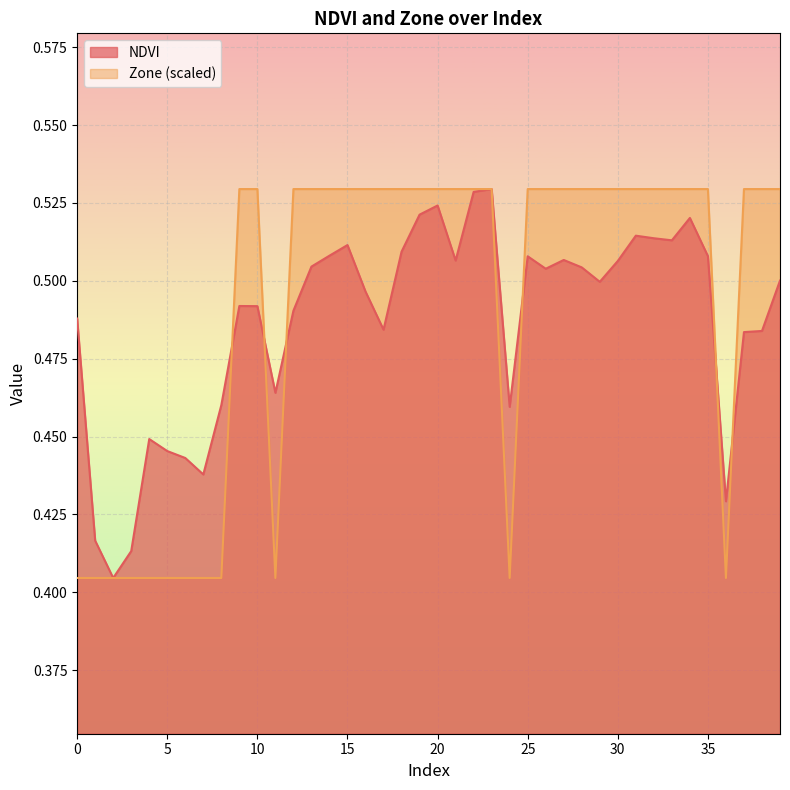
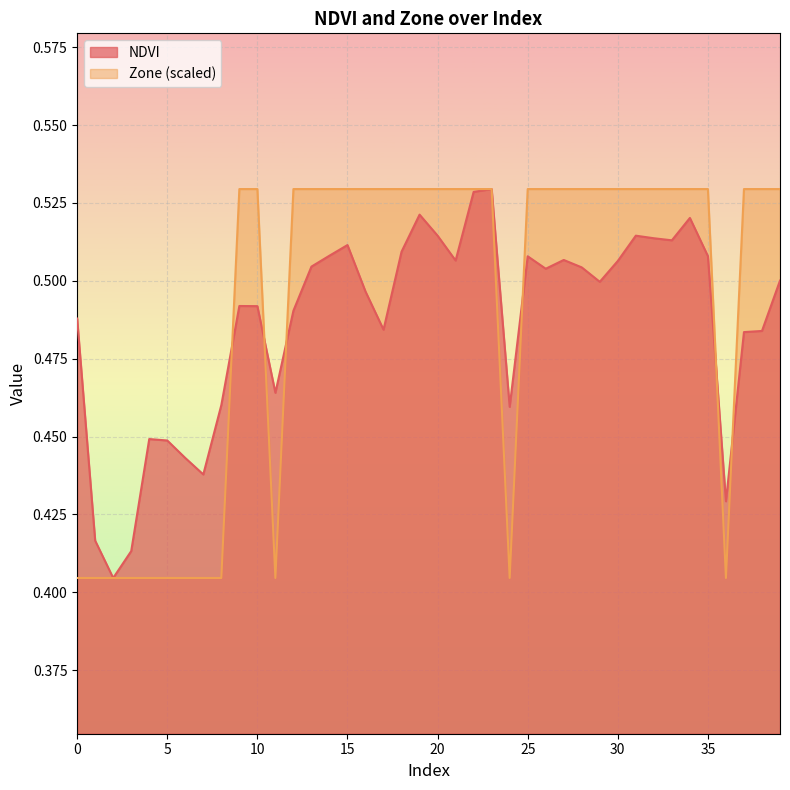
NDVI, 5: 0.445 -> 0.449
NDVI, 20: 0.524 -> 0.515
